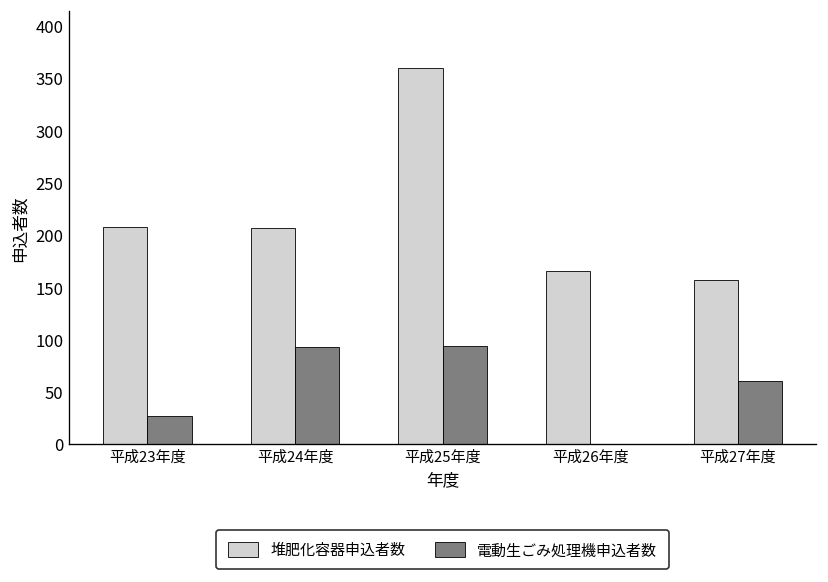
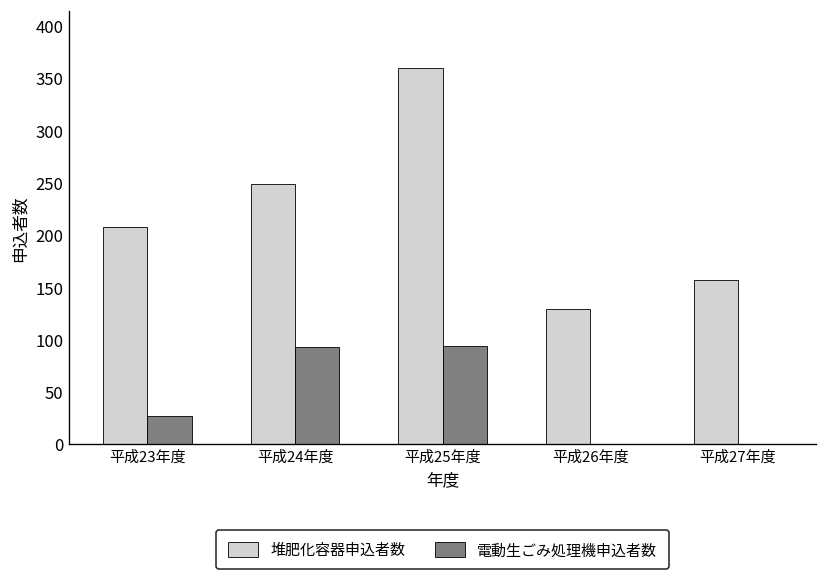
堆肥化容器申込者数, 平成24年度: 210 -> 250
堆肥化容器申込者数, 平成26年度: 170 -> 130
電動生ごみ処理機申込者数, 平成27年度: 60 -> 0
